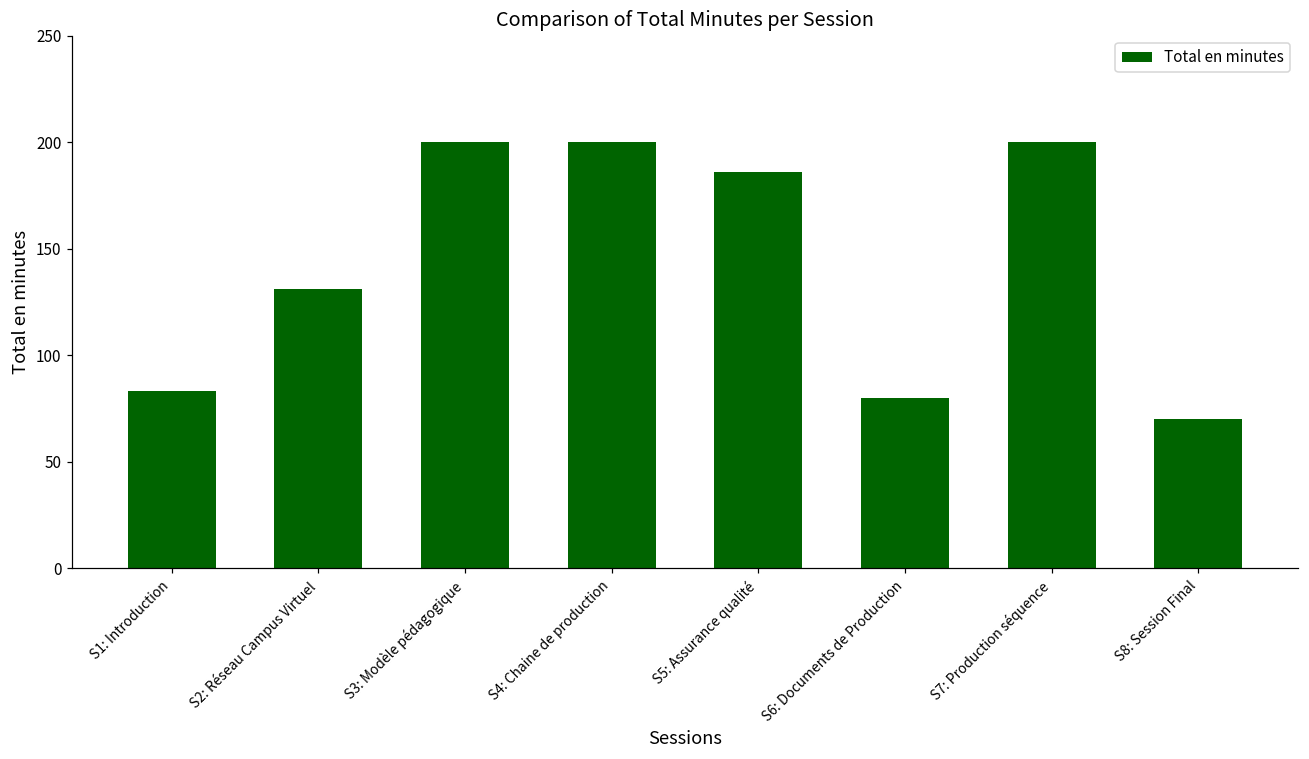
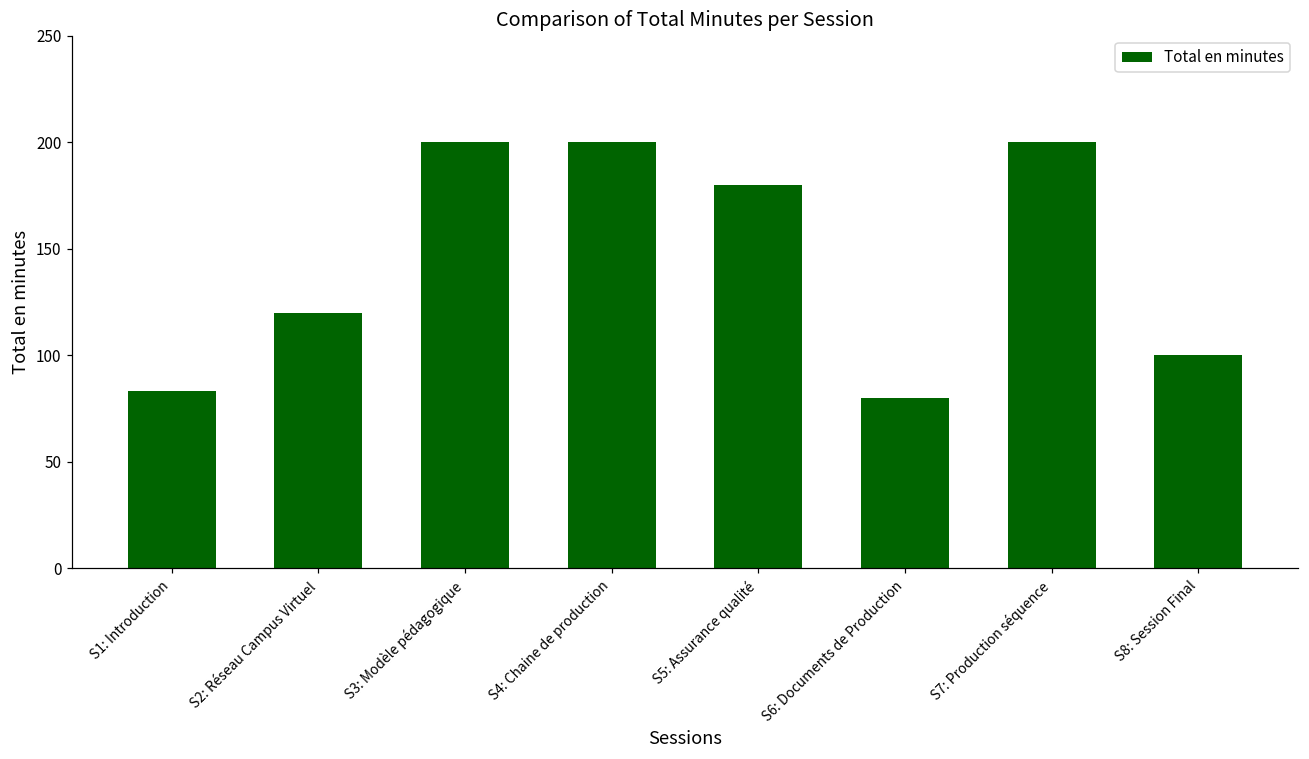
S2: Réseau Campus Virtuel: 131 -> 120
S5: Assurance qualité: 186 -> 180
S8: Session Final: 70 -> 100
